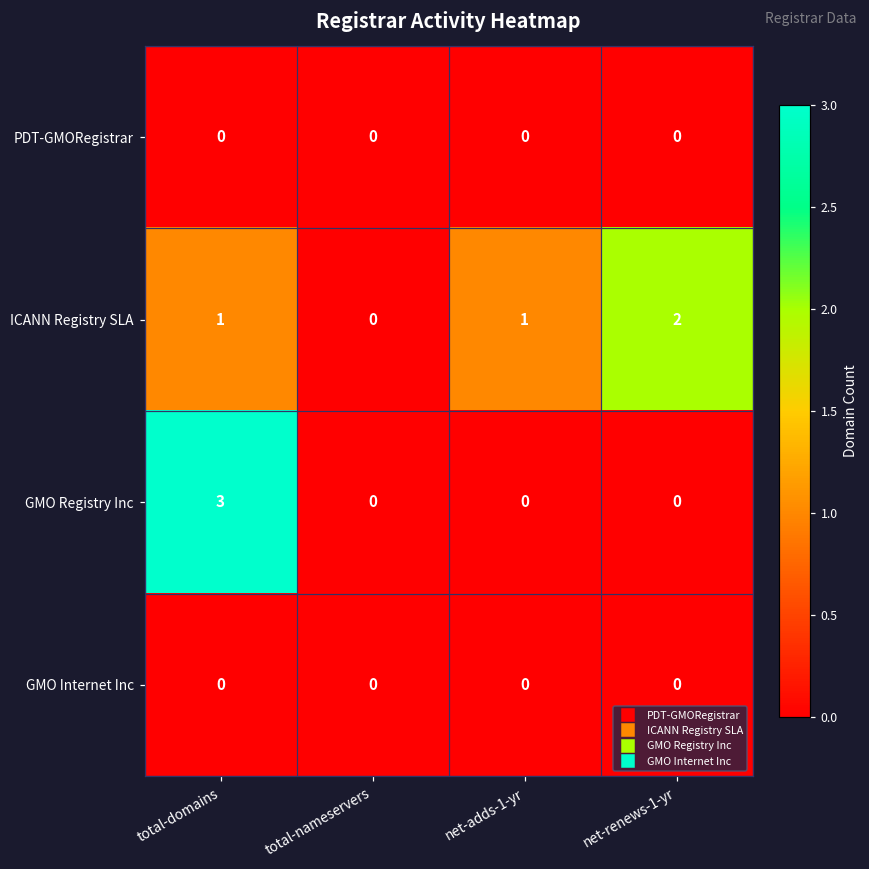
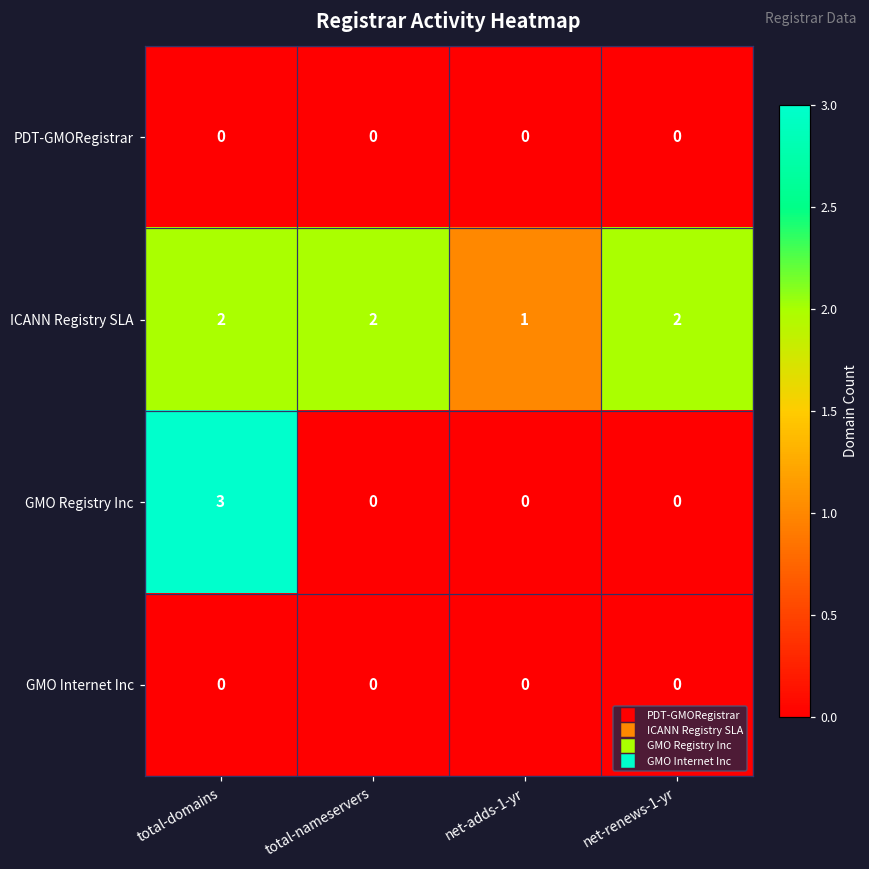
ICANN Registry SLA, total-domains: 1 -> 2
ICANN Registry SLA, total-nameservers: 0 -> 2
